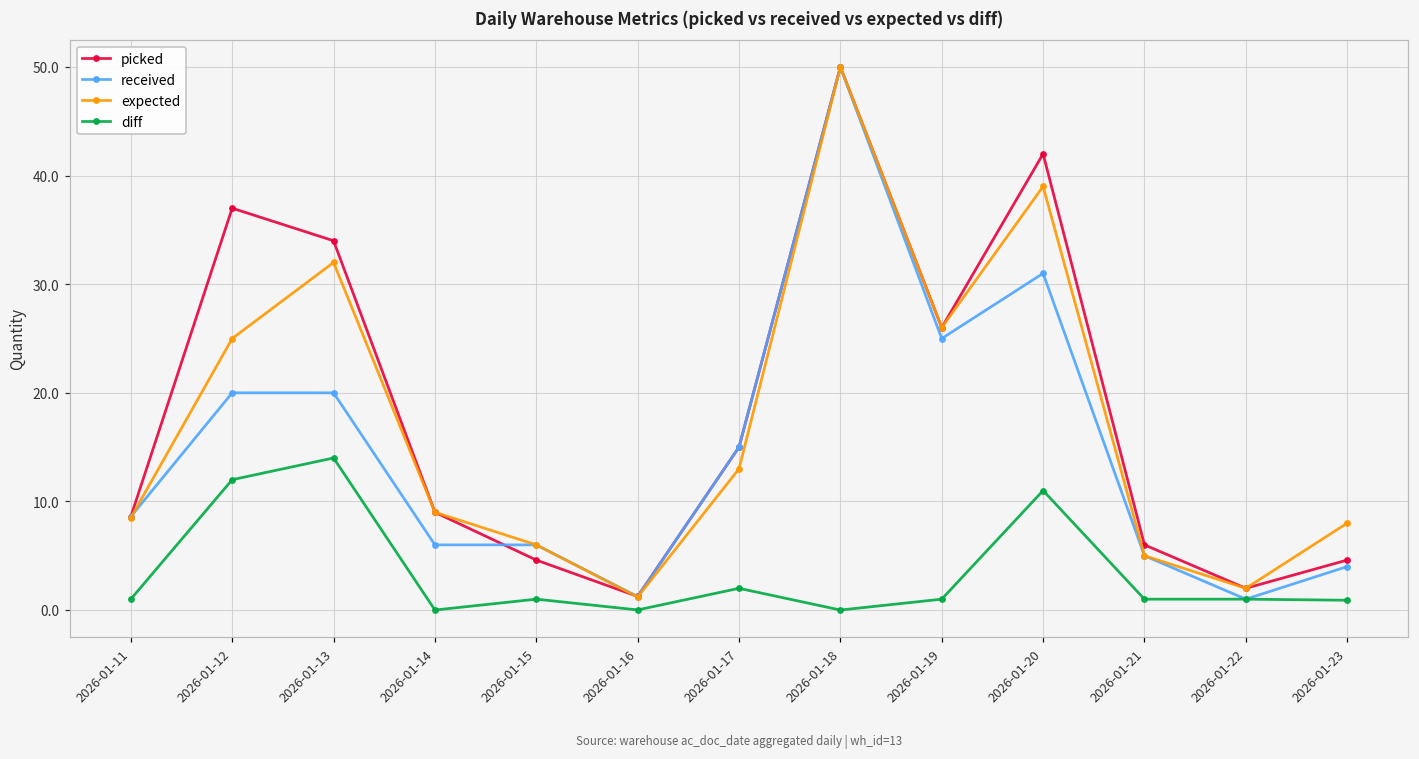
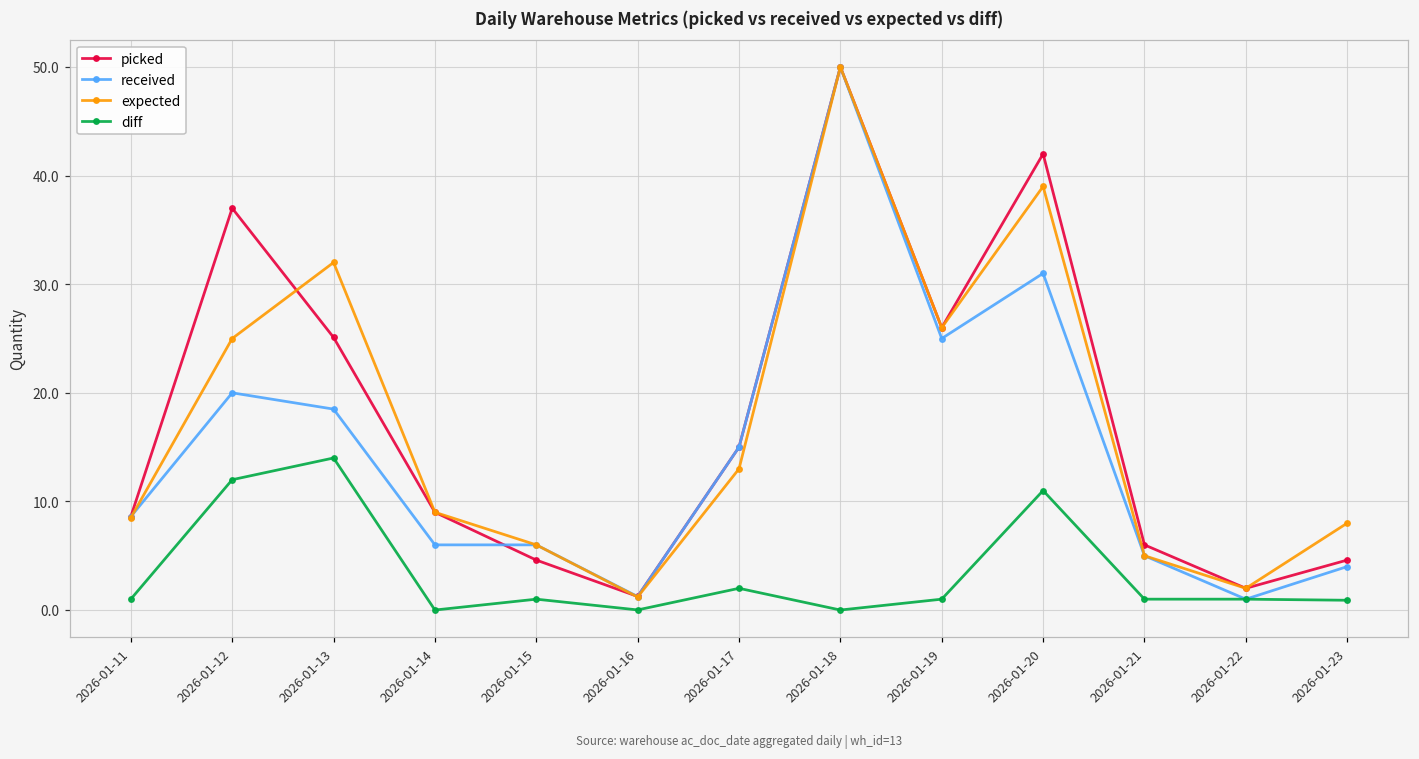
picked, 2026-01-13: 34 -> 25
received, 2026-01-13: 20 -> 19
